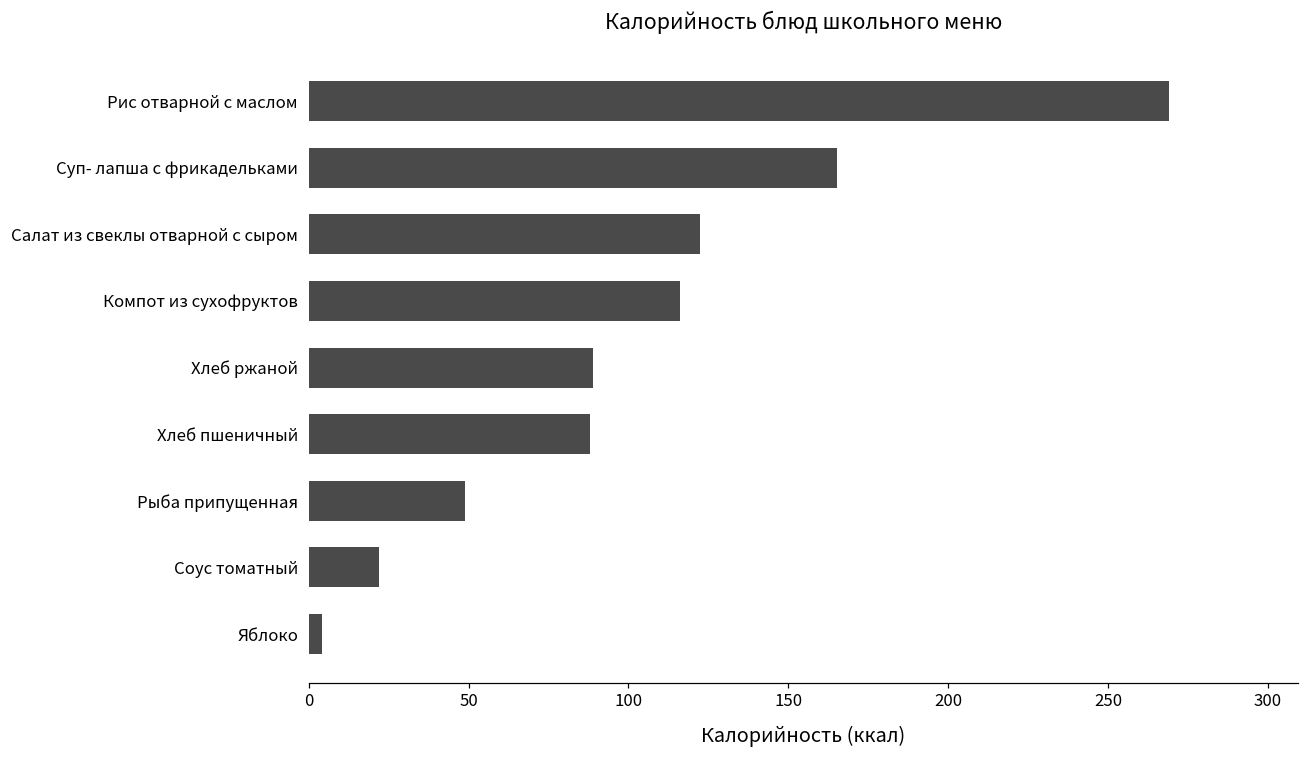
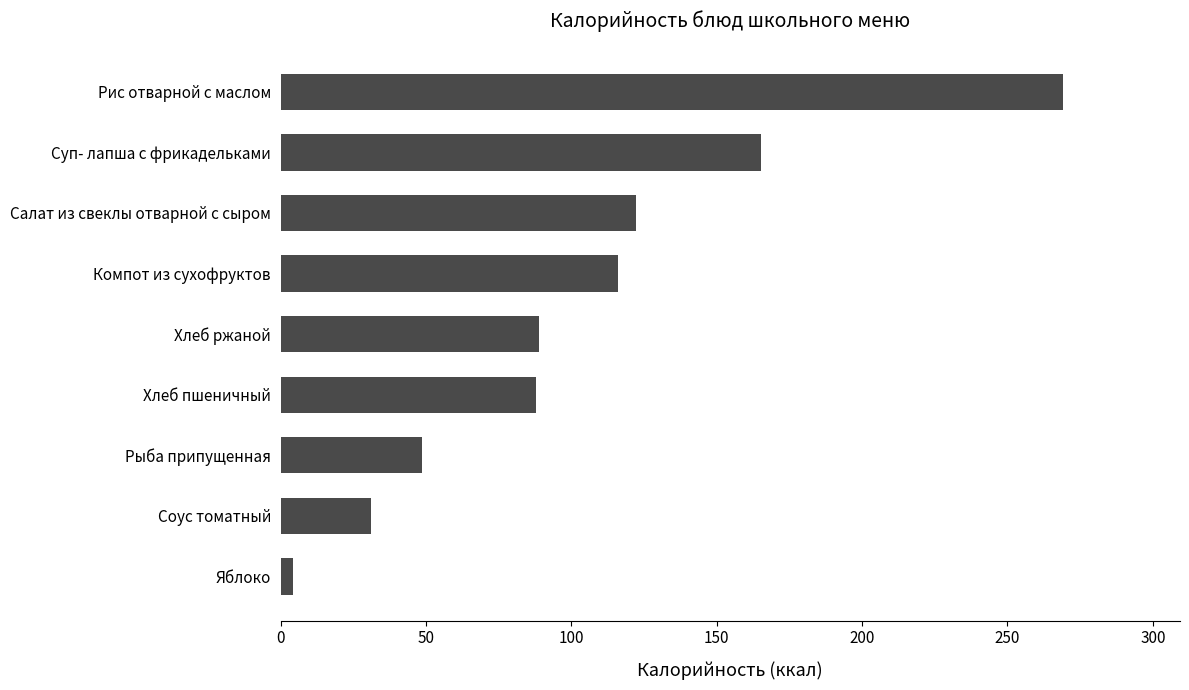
Соус томатный: 22 -> 31
